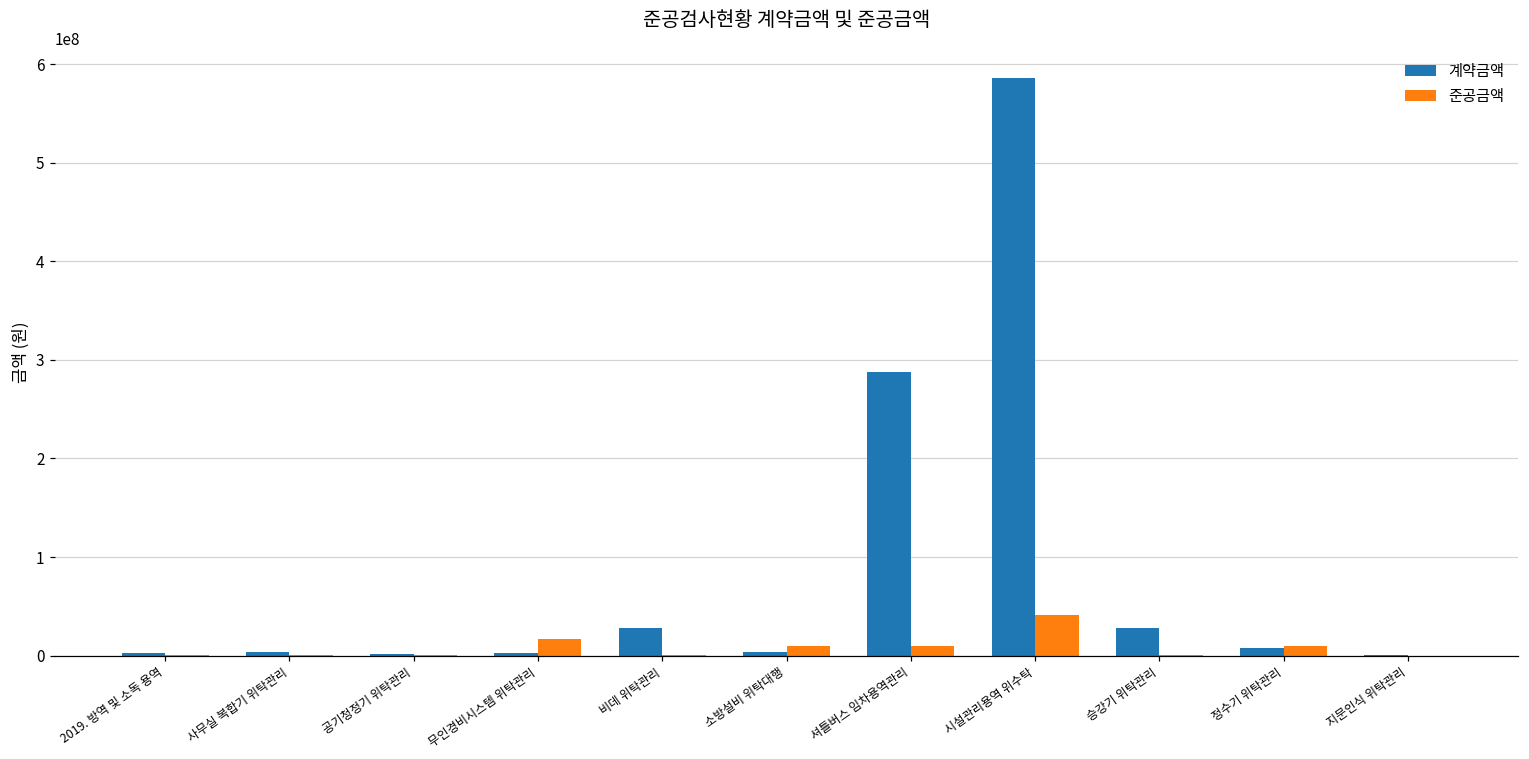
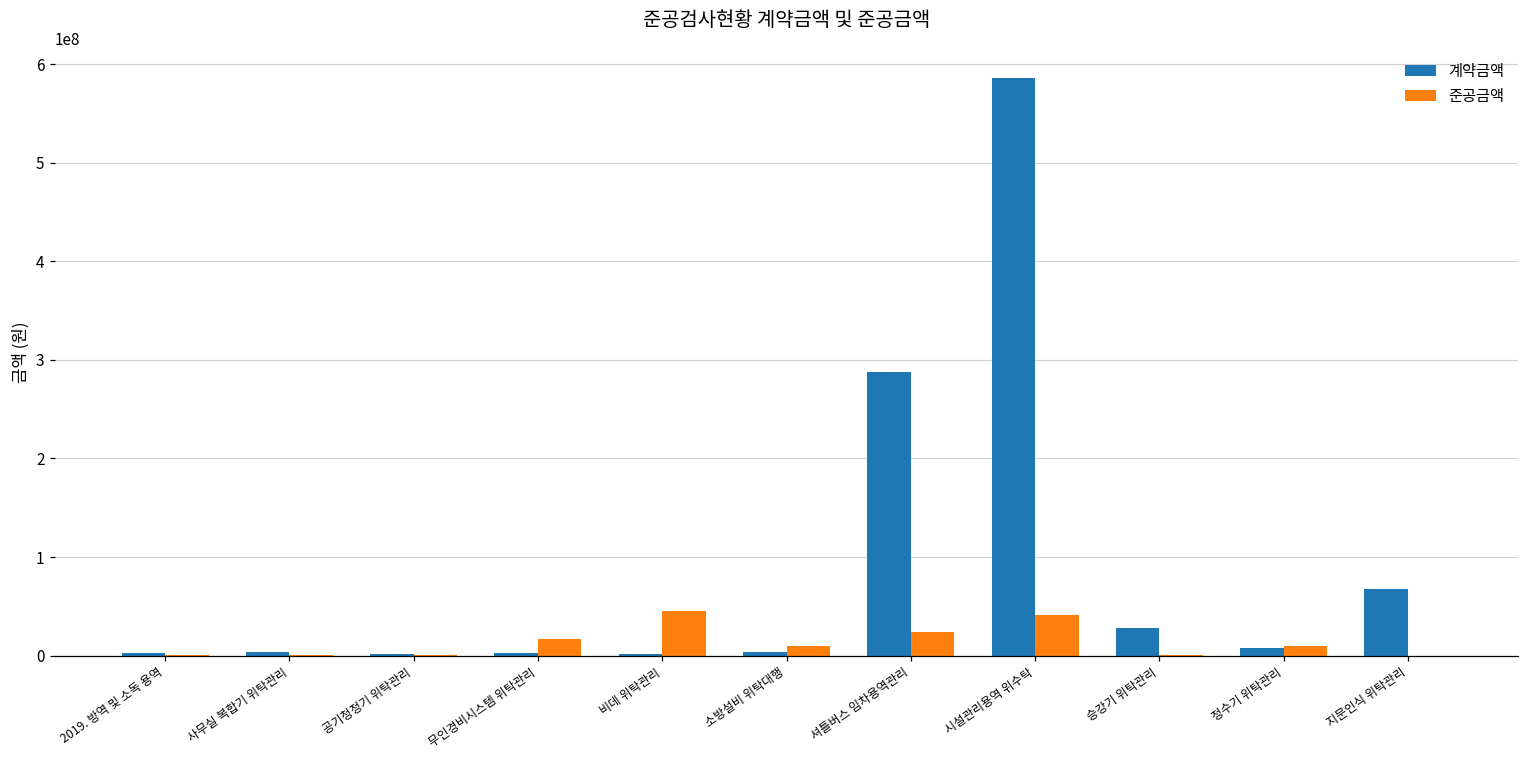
계약금액, 비데 위탁관리: 30000000 -> 0
준공금액, 비데 위탁관리: 0 -> 50000000
준공금액, 셔틀버스 임차용역관리: 10000000 -> 20000000
계약금액, 지문인식 위탁관리: 0 -> 70000000
